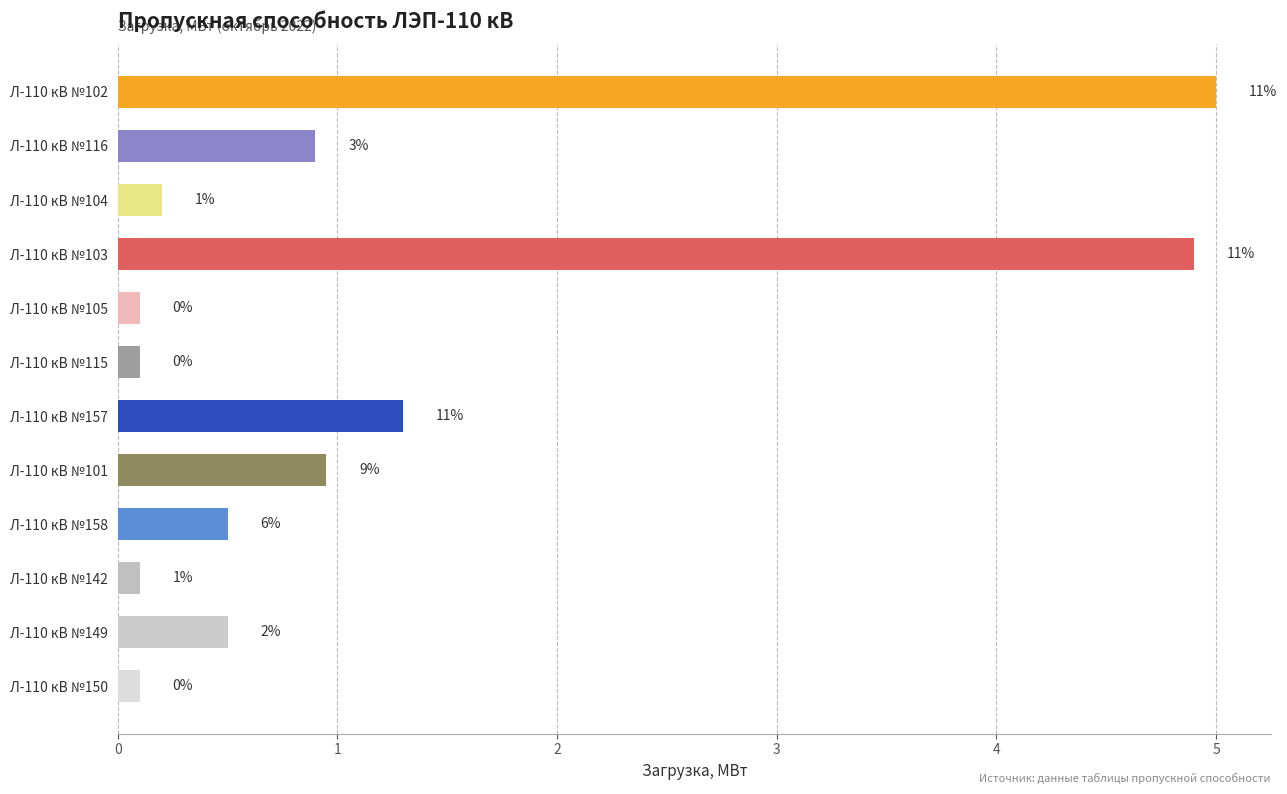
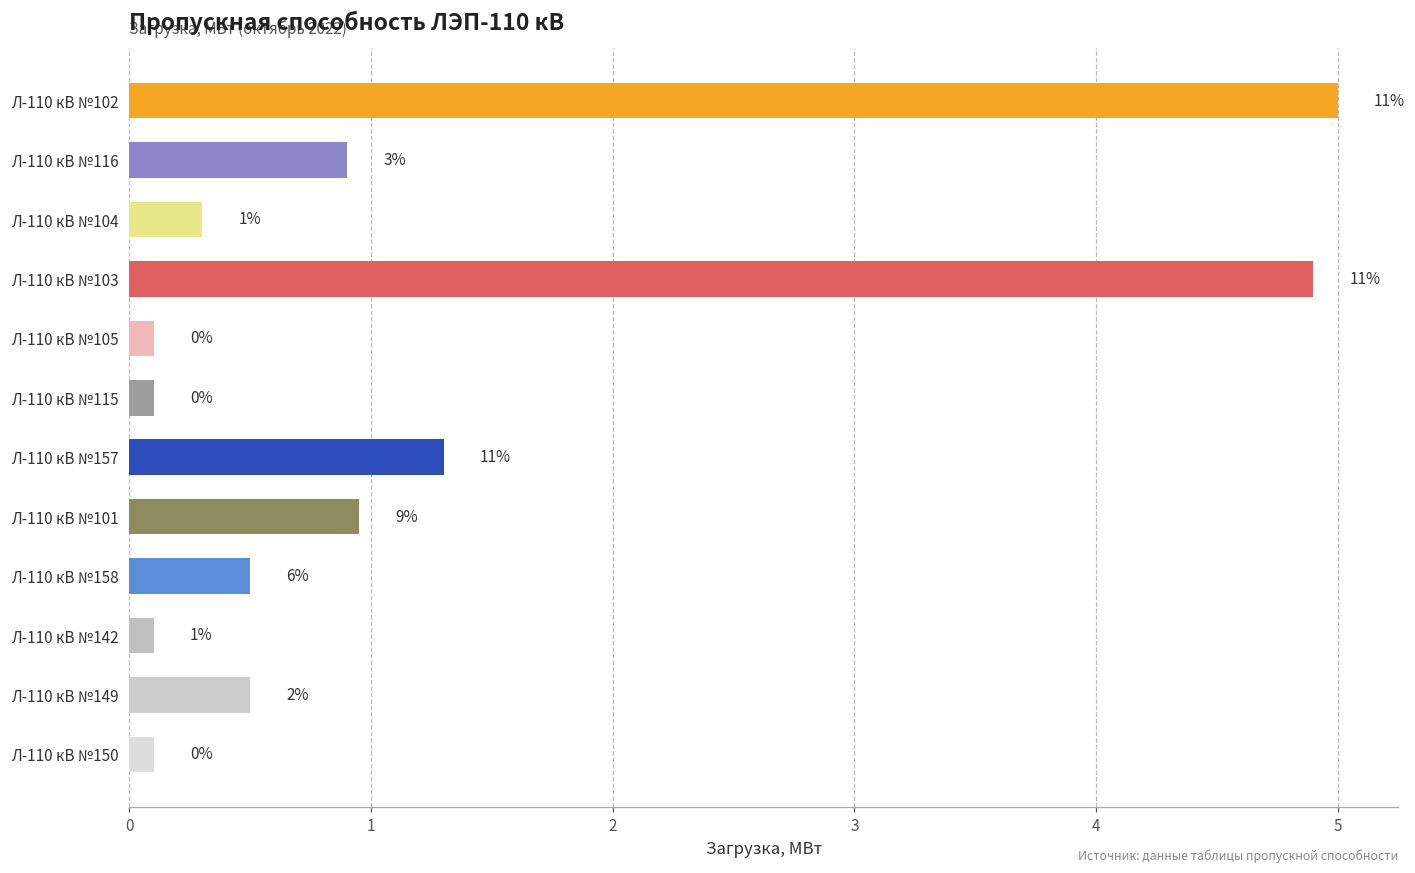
Л-110 кВ №104: 0.2 -> 0.3
